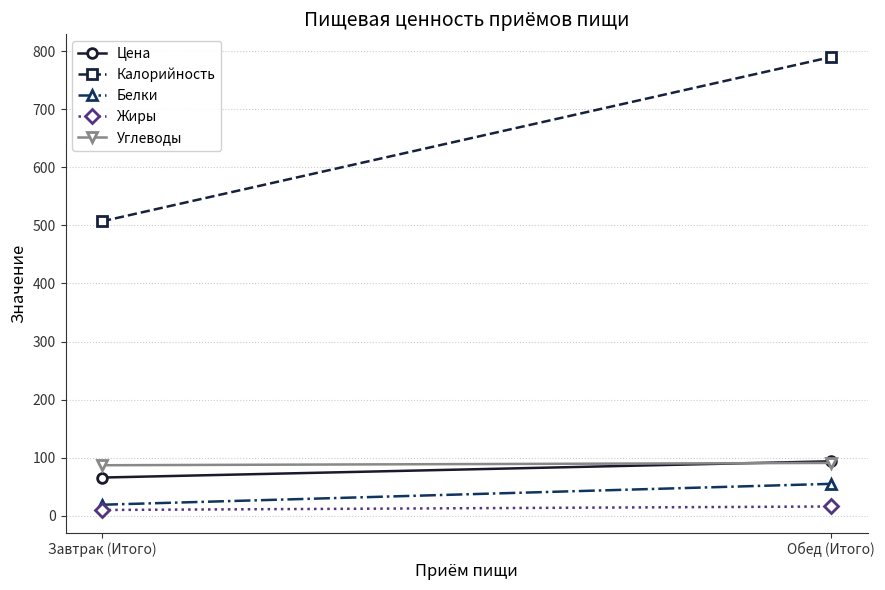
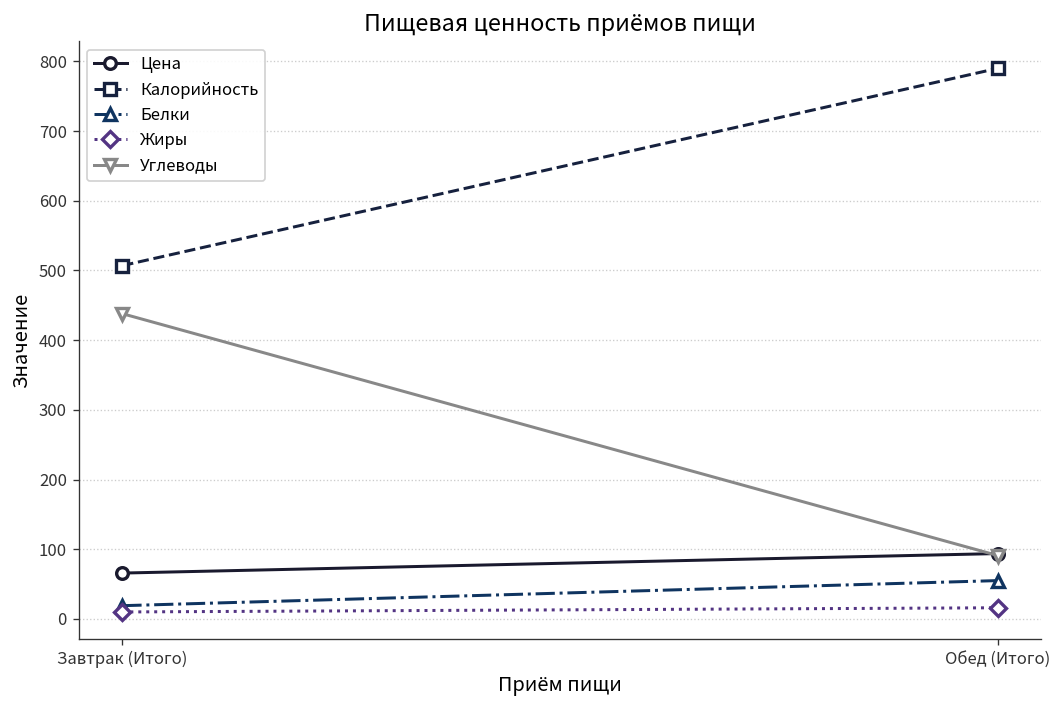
Углеводы, Завтрак (Итого): 90 -> 440
